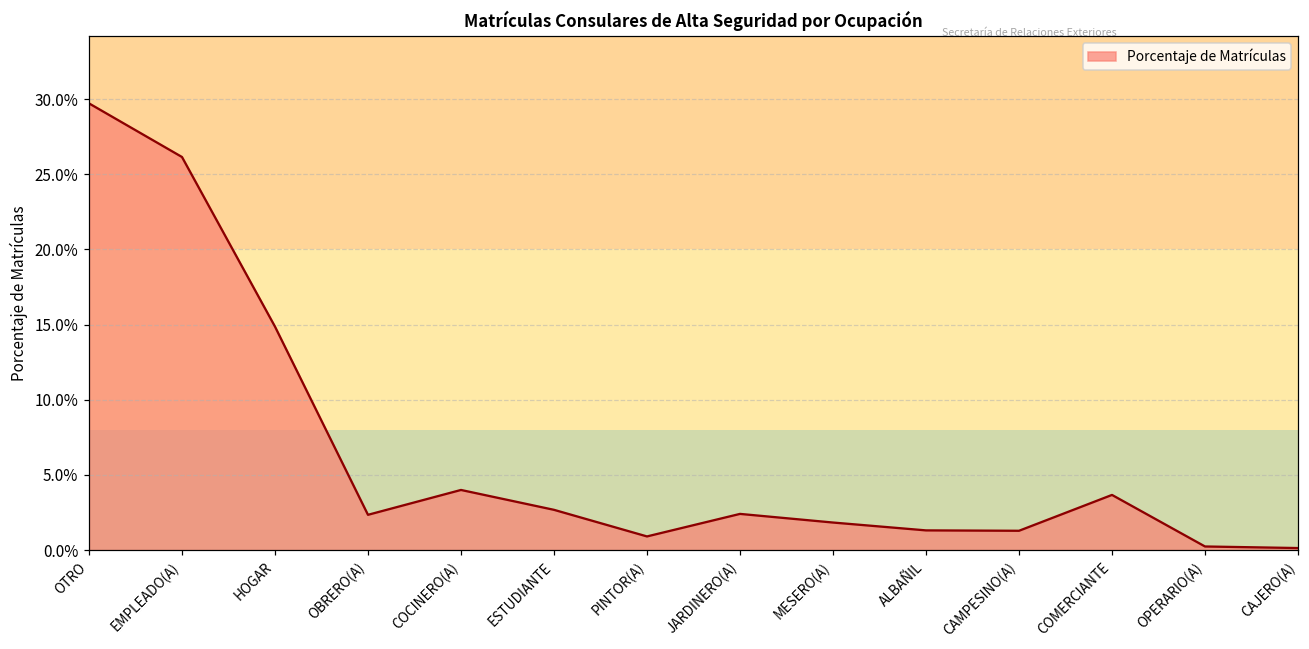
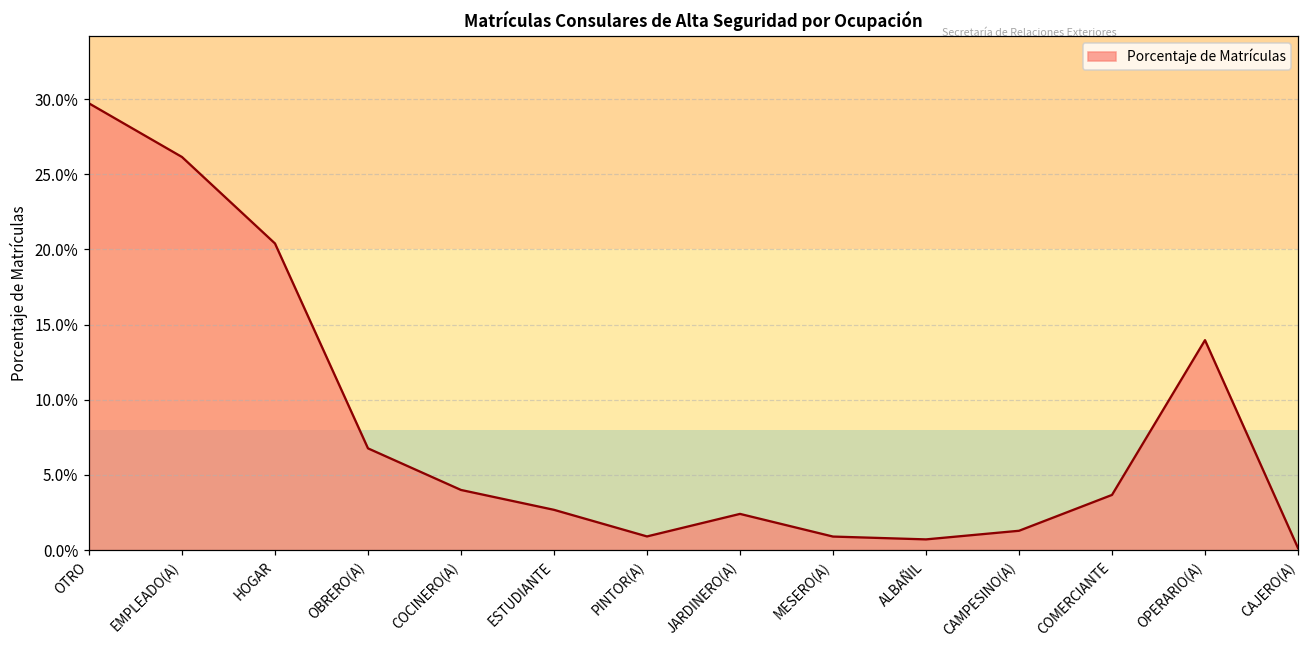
HOGAR: 14.9% -> 20.4%
OBRERO(A): 2.3% -> 6.8%
MESERO(A): 1.8% -> 0.9%
ALBAÑIL: 1.3% -> 0.7%
OPERARIO(A): 0.2% -> 14.0%
